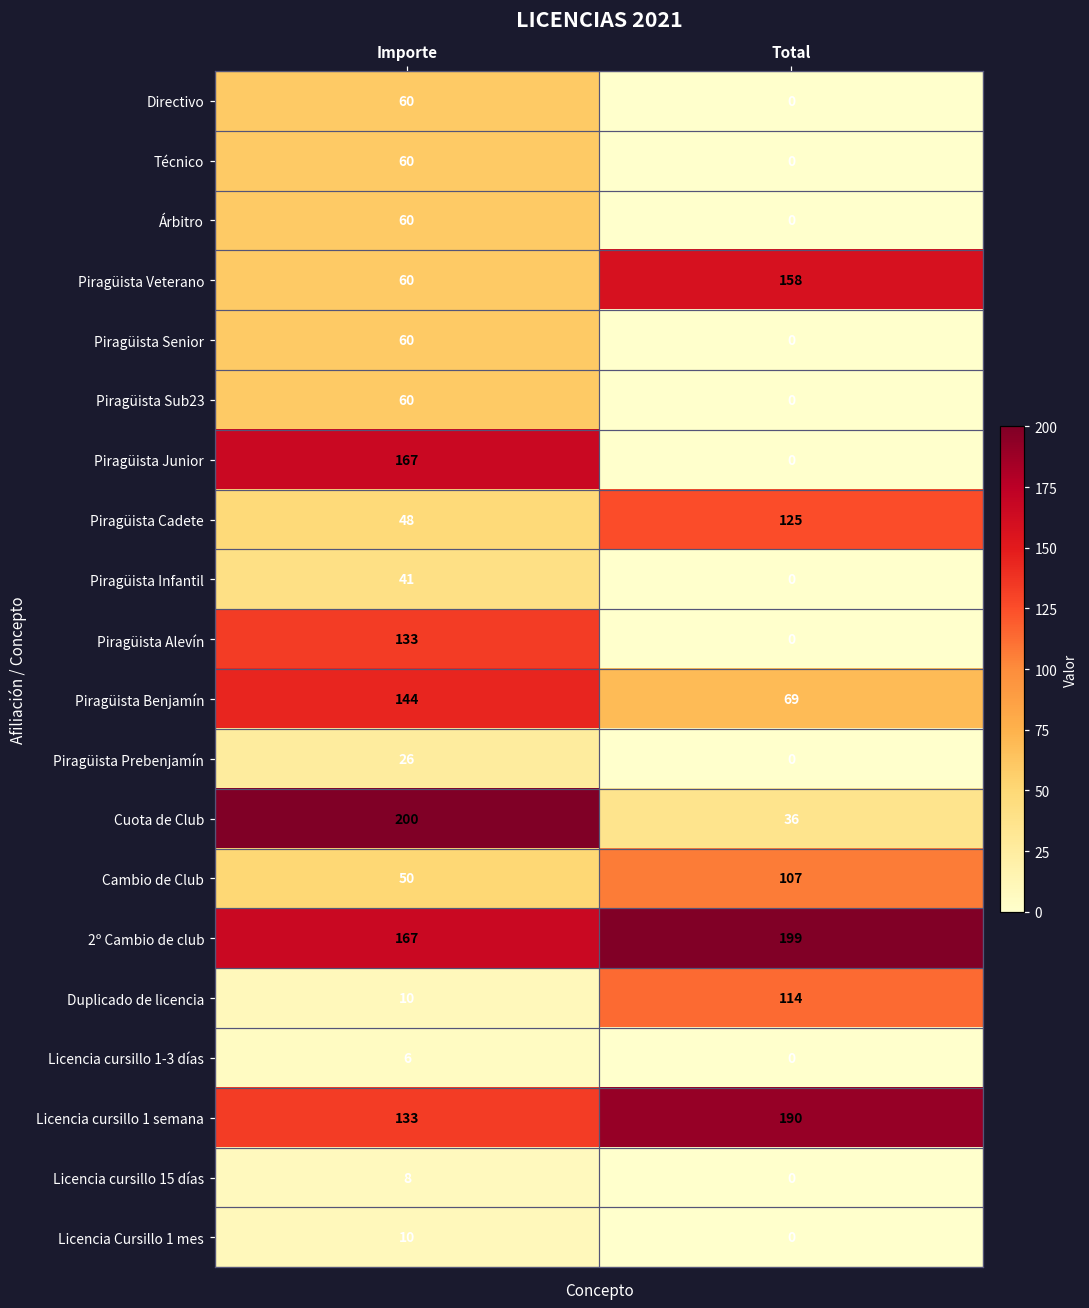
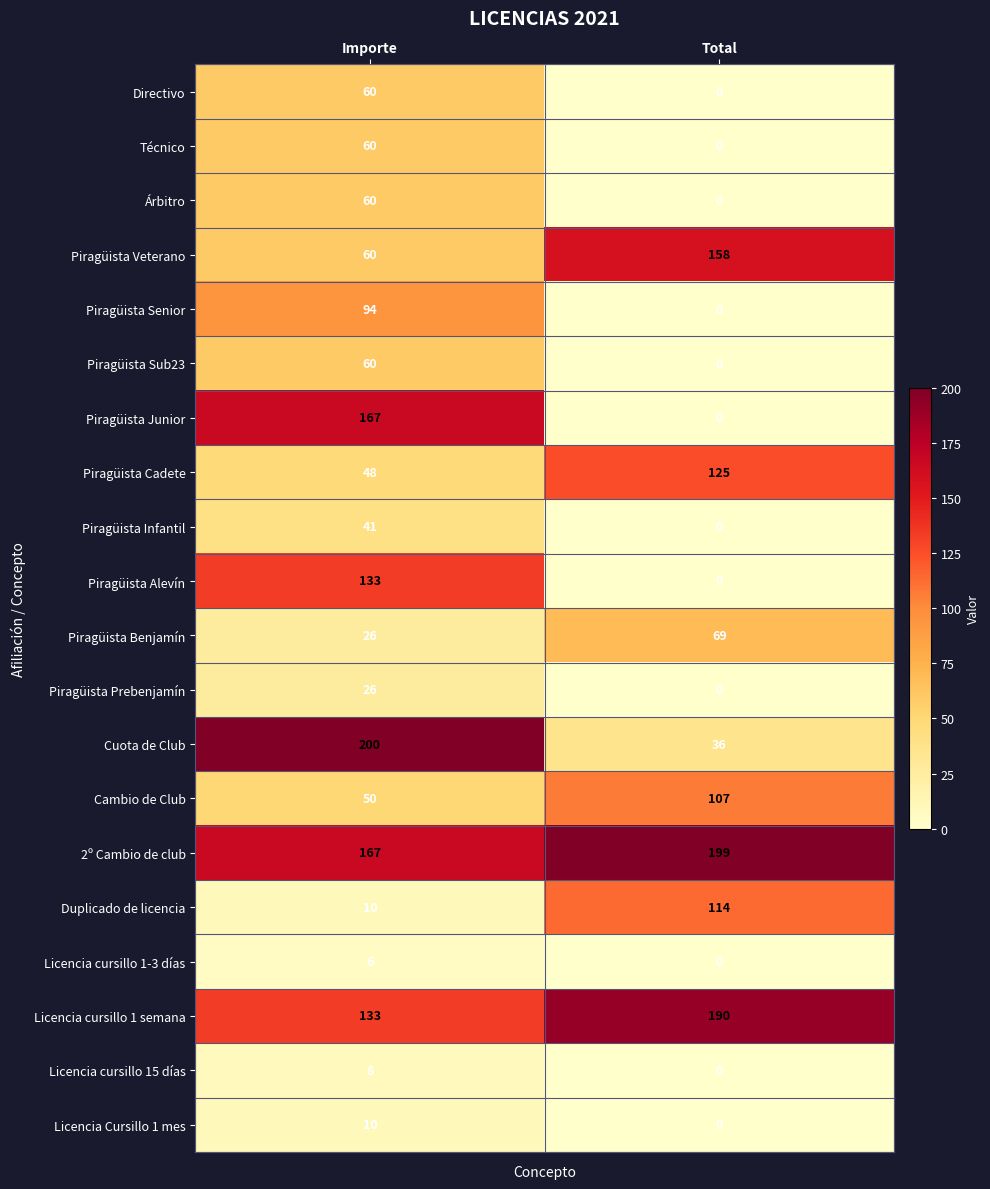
Piragüista Senior, Importe: 60 -> 94
Piragüista Benjamín, Importe: 144 -> 26
